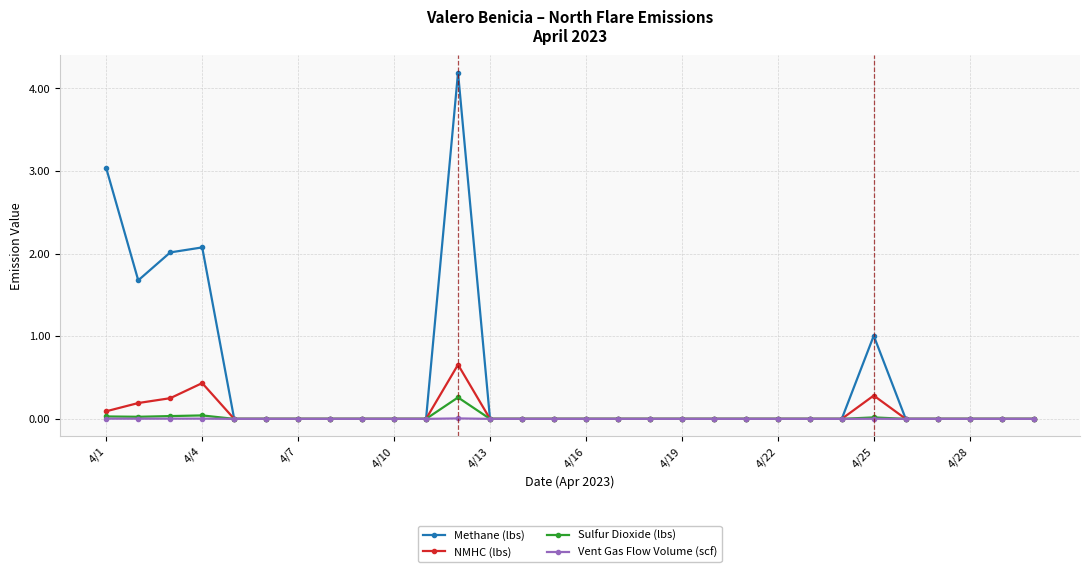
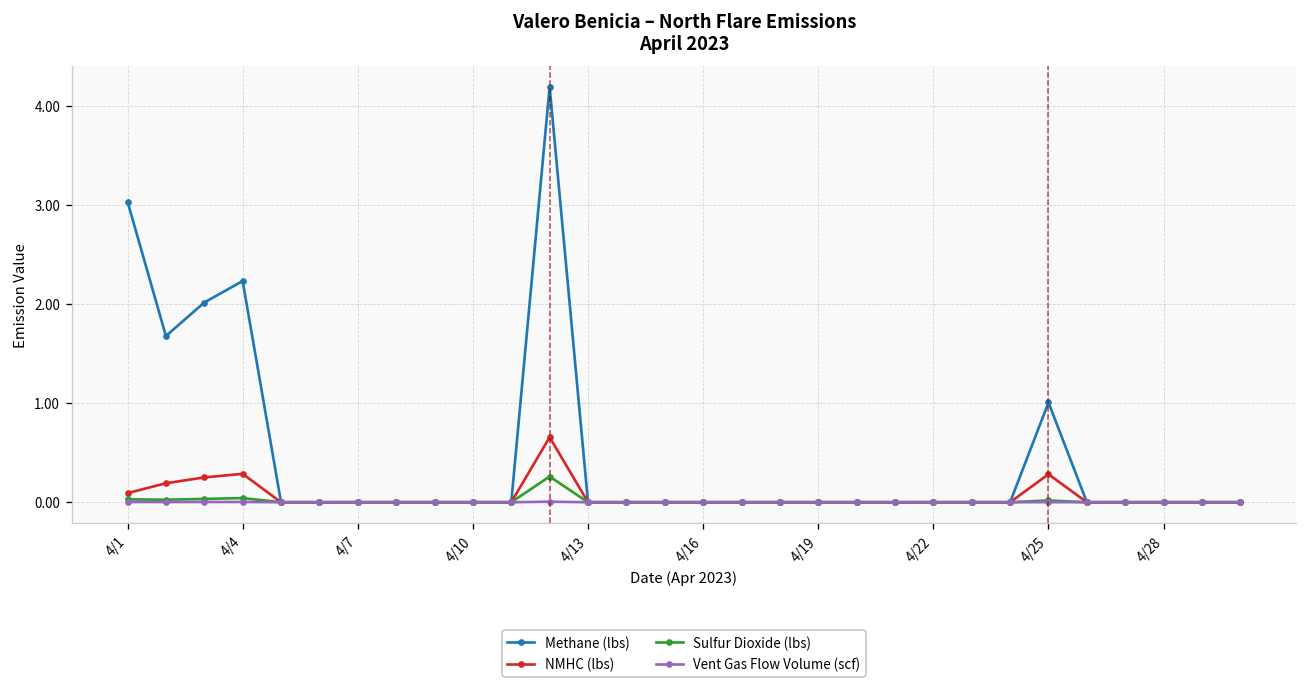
Methane (lbs), 4/4: 2.1 -> 2.2
NMHC (lbs), 4/4: 0.4 -> 0.3
